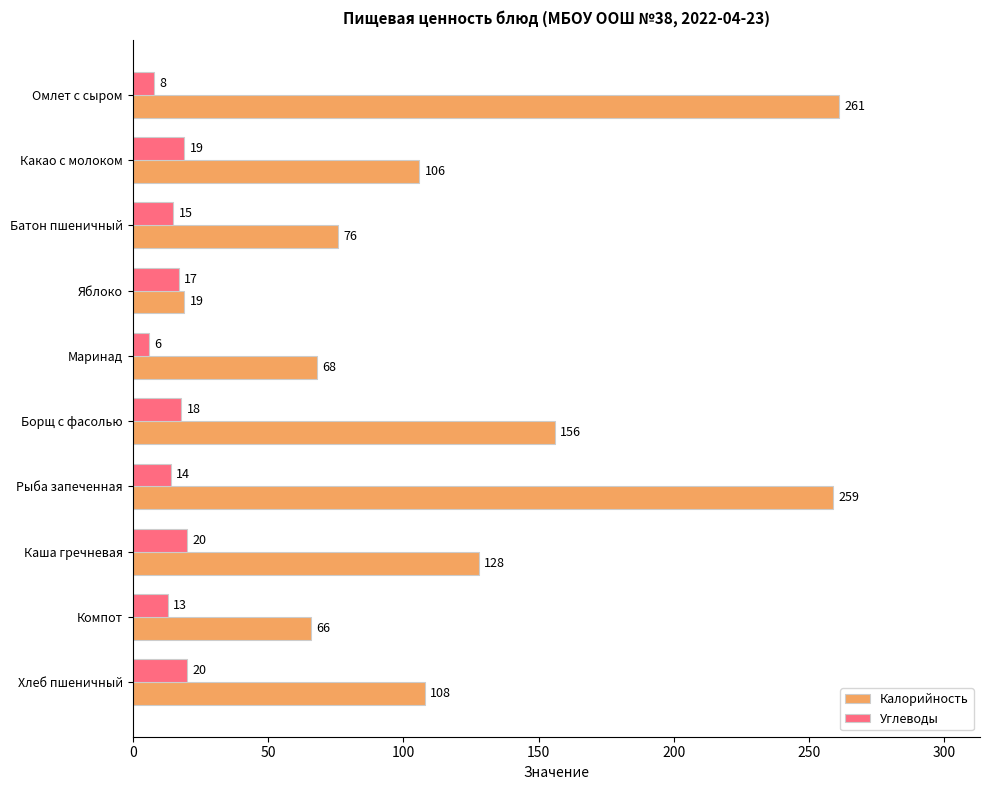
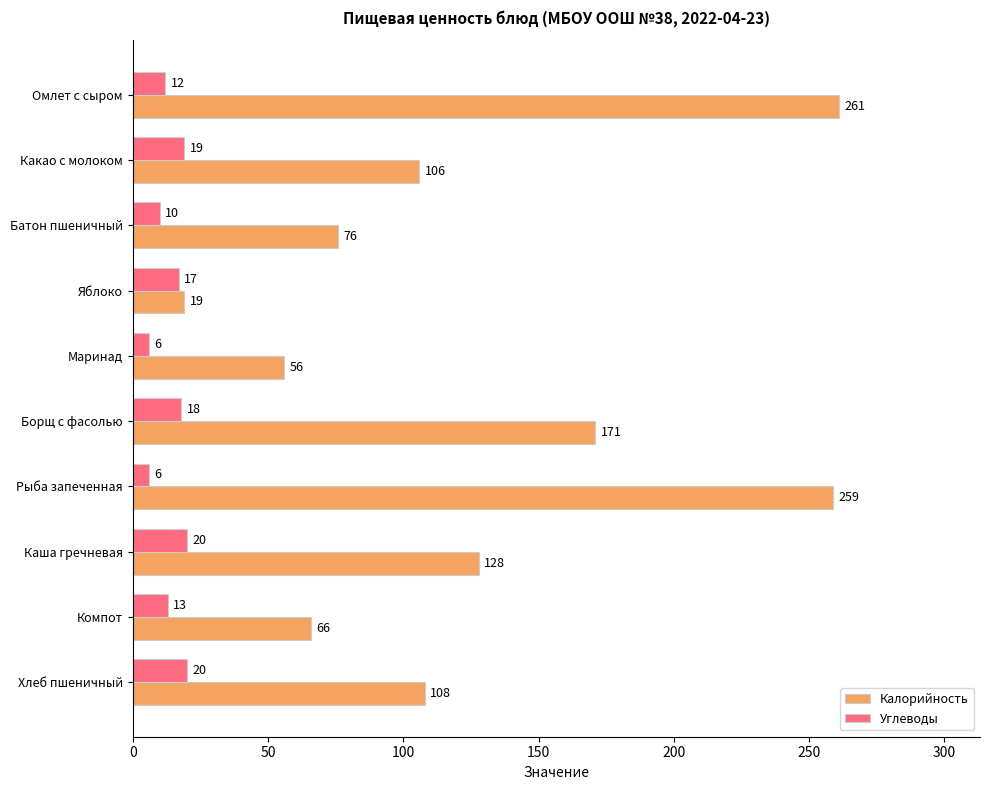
Углеводы, Омлет с сыром: 8 -> 12
Углеводы, Батон пшеничный: 15 -> 10
Калорийность, Маринад: 68 -> 56
Калорийность, Борщ с фасолью: 156 -> 171
Углеводы, Рыба запеченная: 14 -> 6
